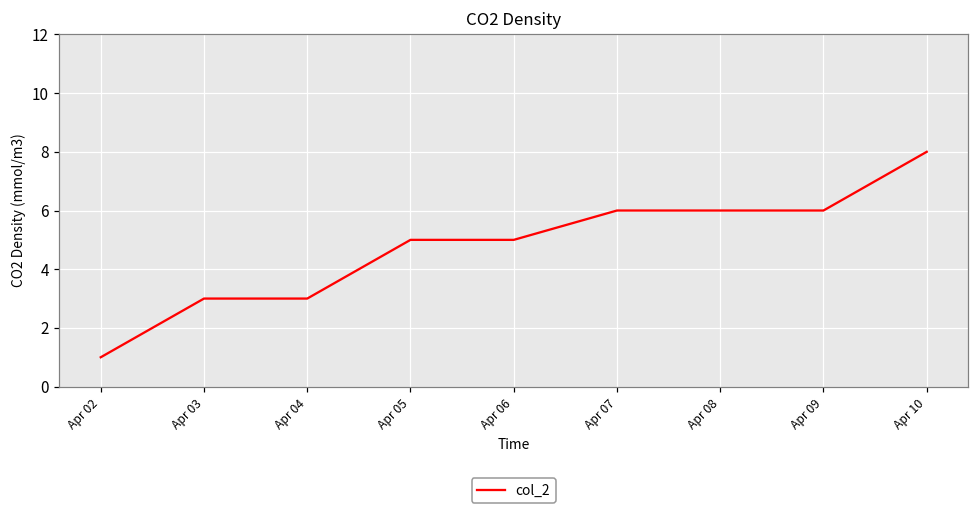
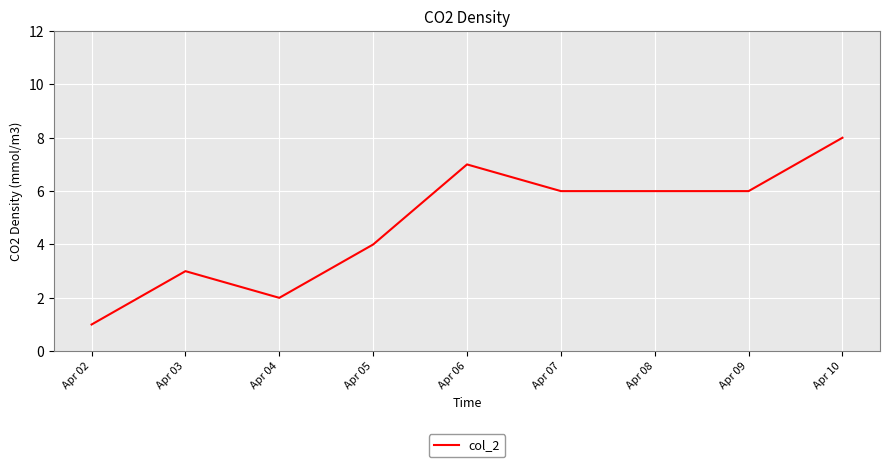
Apr 04: 3 -> 2
Apr 05: 5 -> 4
Apr 06: 5 -> 7
